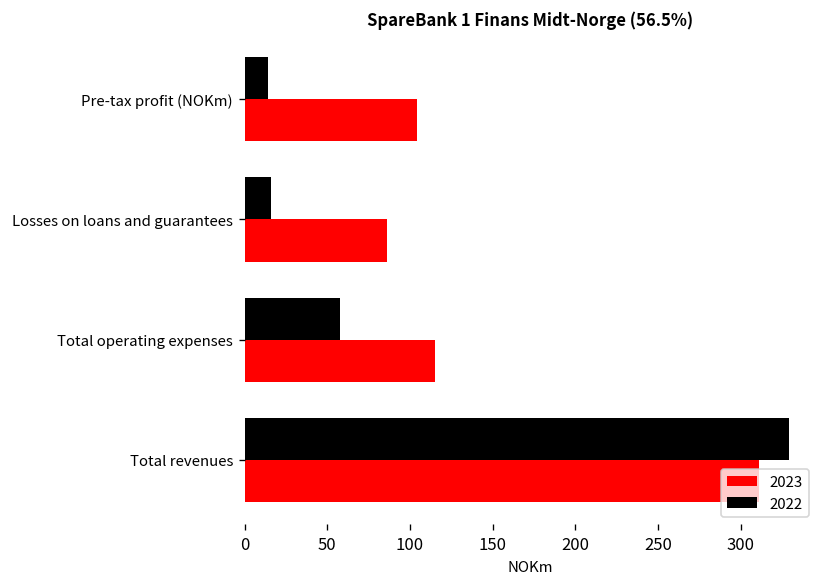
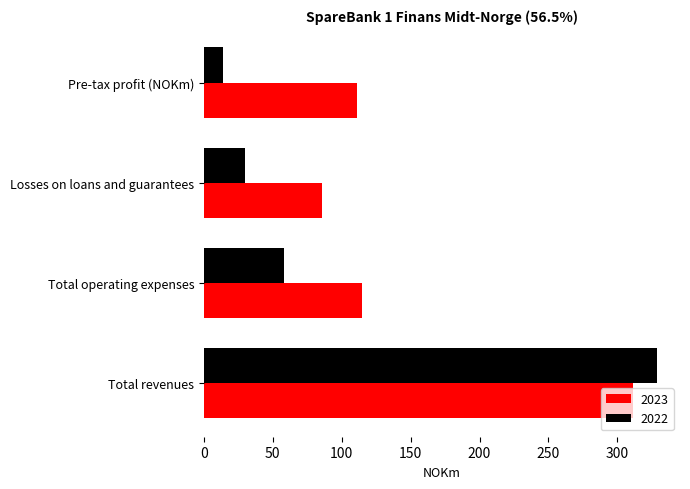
2023, Pre-tax profit (NOKm): 105 -> 111
2022, Losses on loans and guarantees: 16 -> 30
